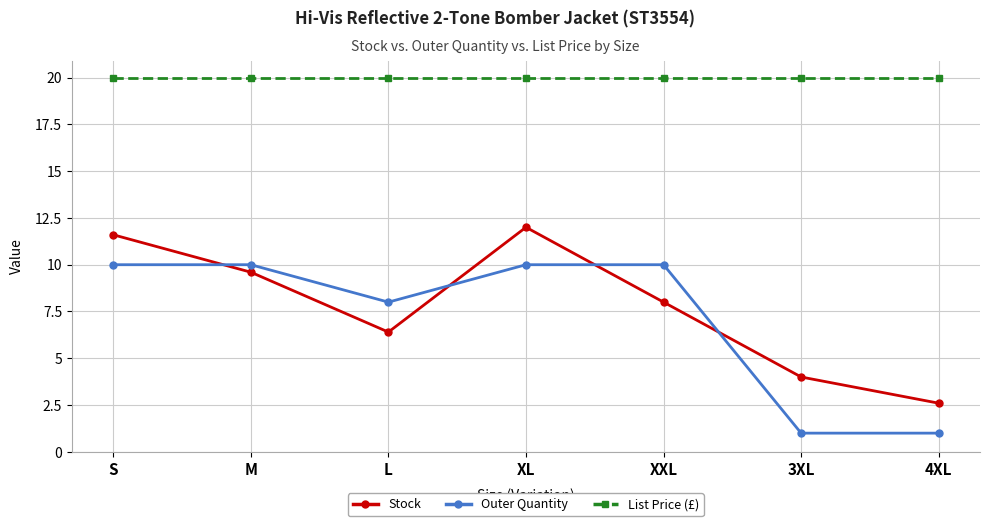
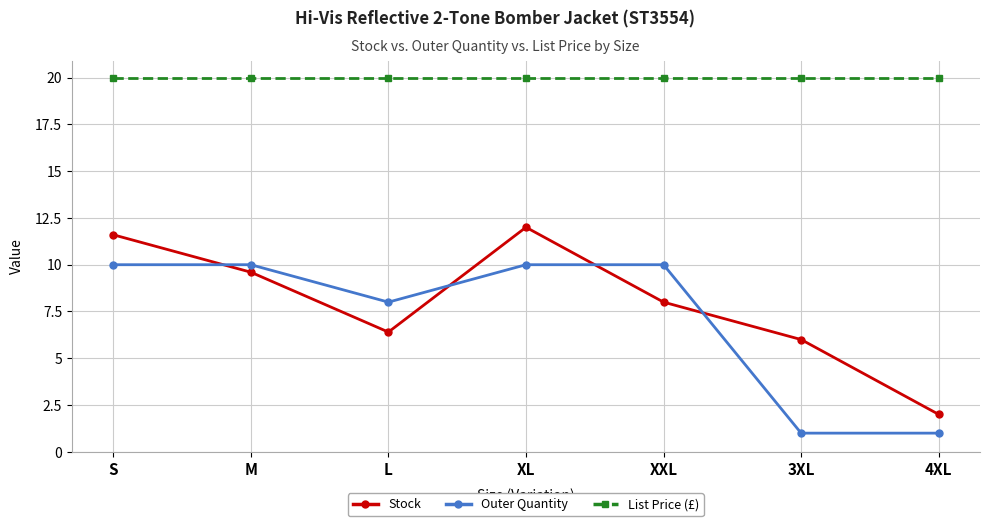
Stock, 3XL: 4 -> 6
Stock, 4XL: 2.6 -> 2.0
